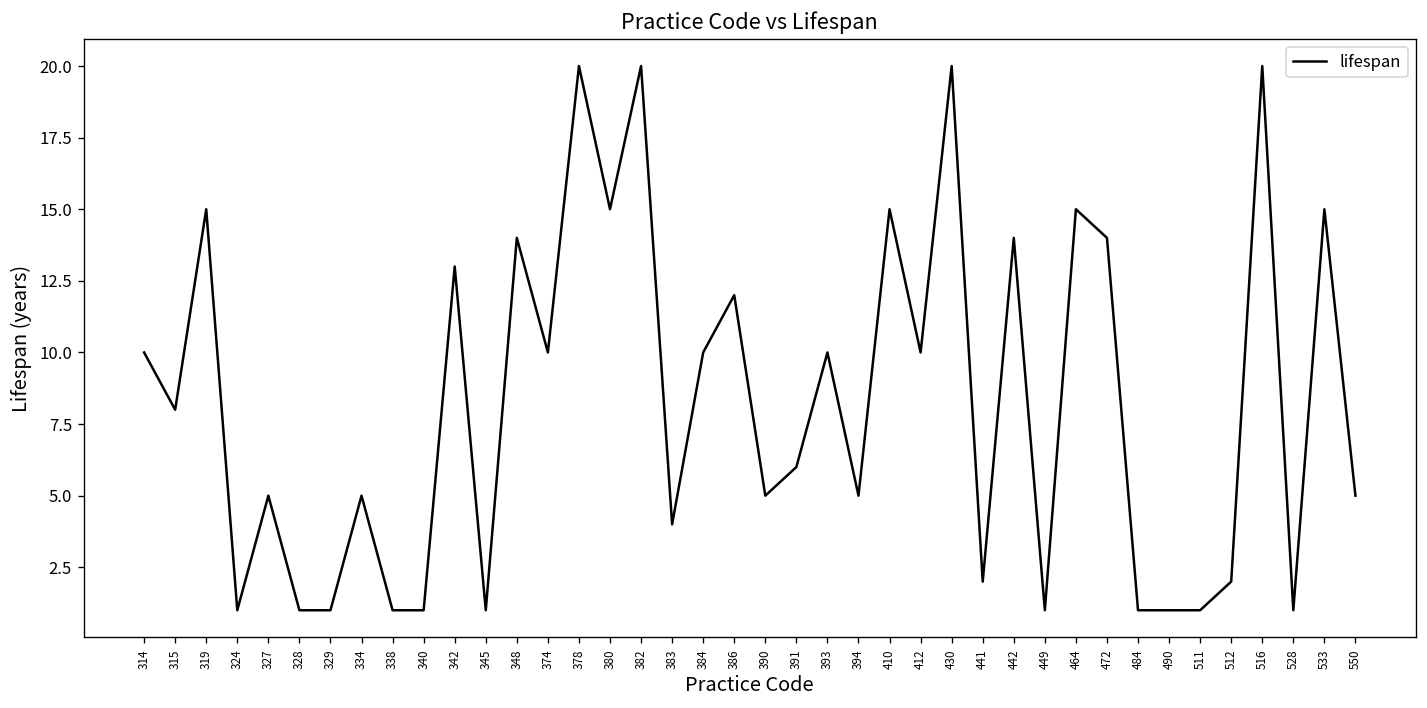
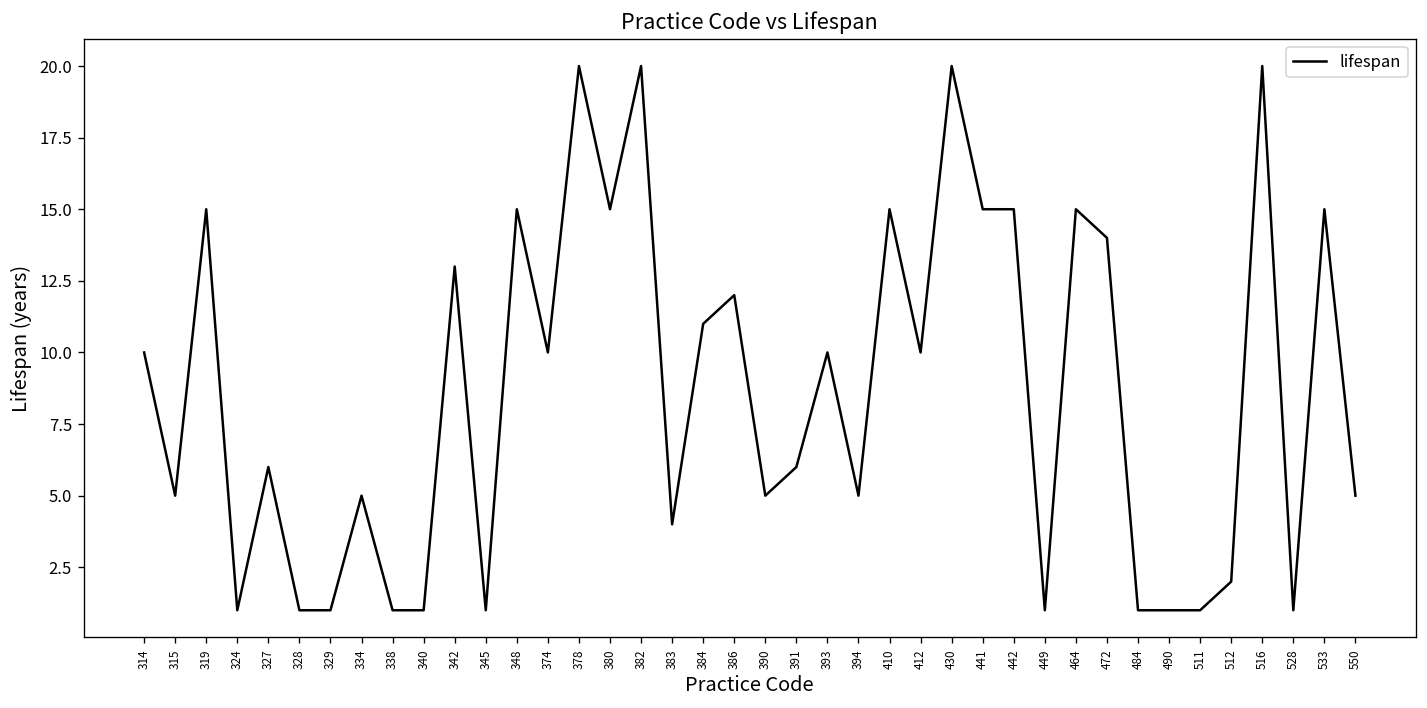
315: 8 -> 5
327: 5 -> 6
348: 14 -> 15
384: 10 -> 11
441: 2 -> 15
442: 14 -> 15
